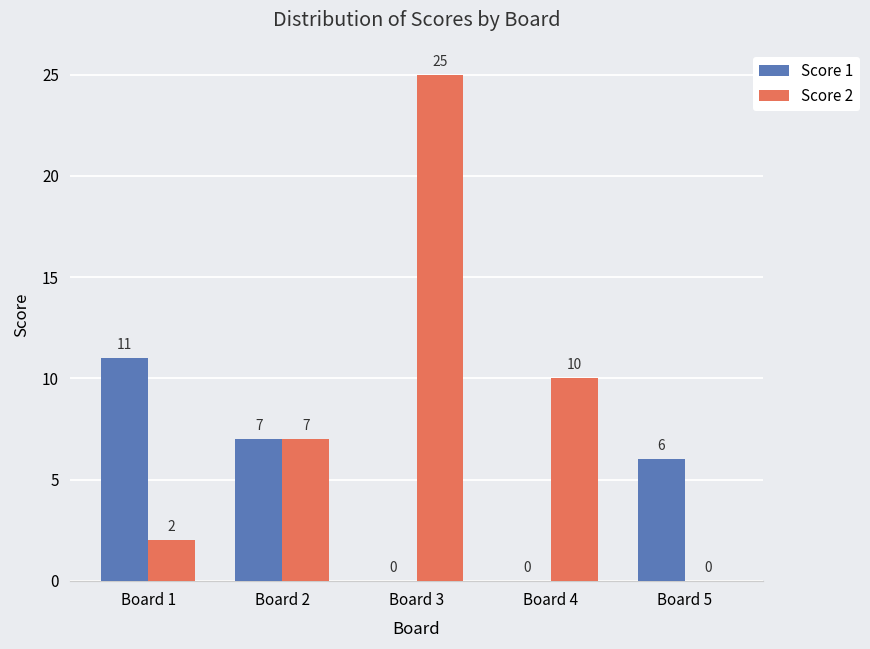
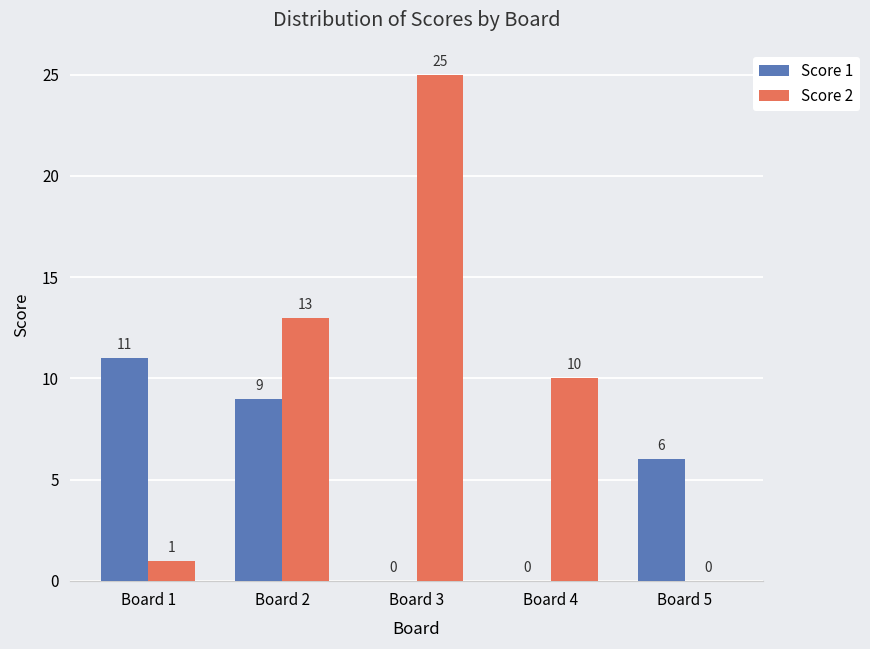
Score 2, Board 1: 2 -> 1
Score 1, Board 2: 7 -> 9
Score 2, Board 2: 7 -> 13
